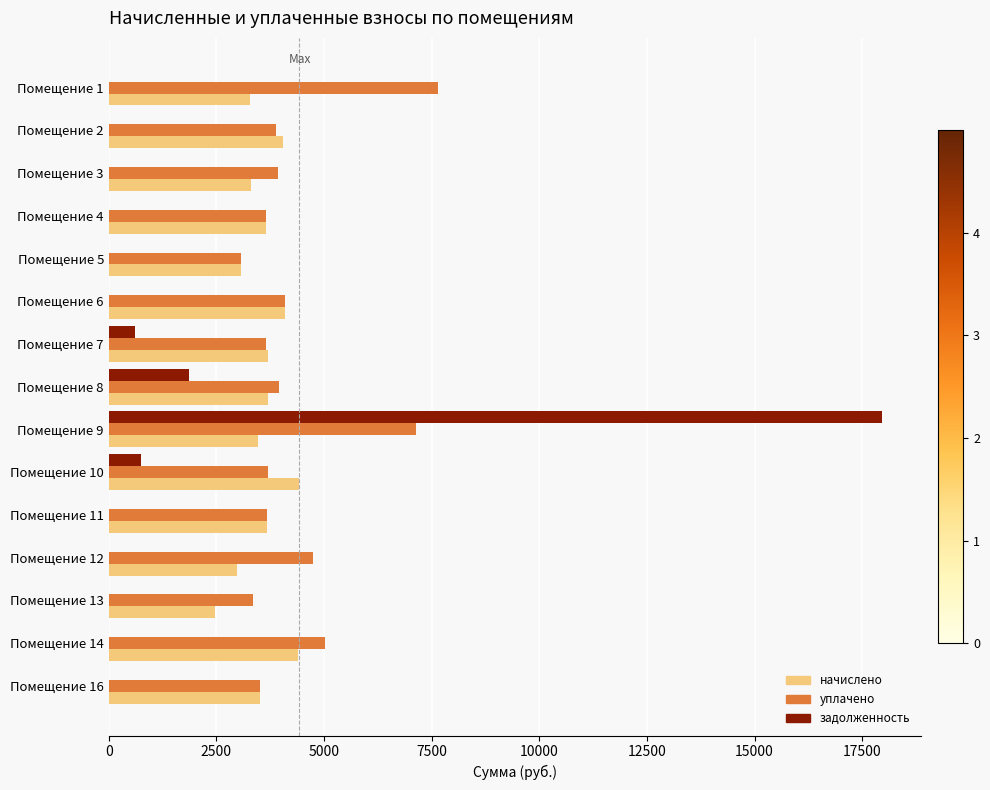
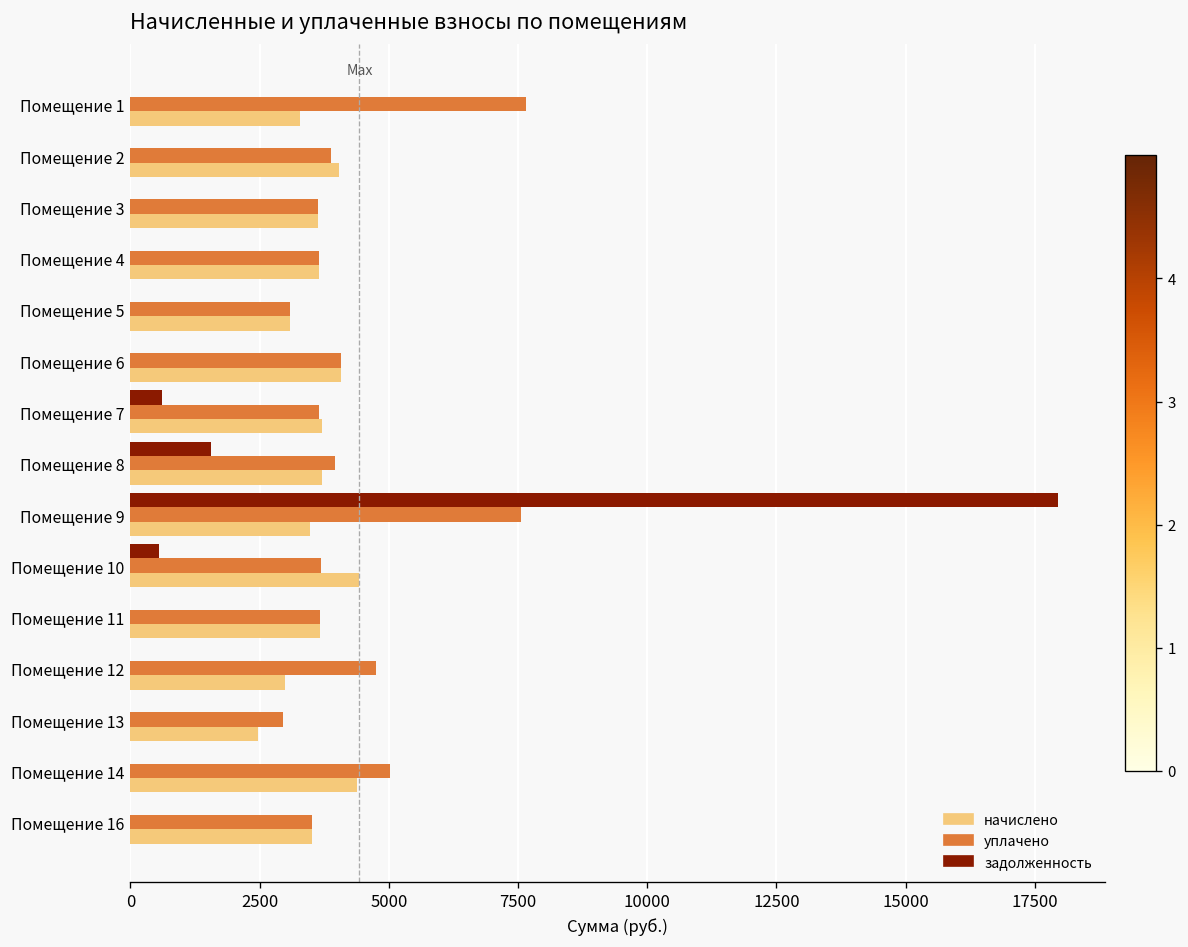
уплачено, Помещение 3: 3900 -> 3600
начислено, Помещение 3: 3300 -> 3600
задолженность, Помещение 8: 1900 -> 1600
уплачено, Помещение 9: 7100 -> 7500
задолженность, Помещение 10: 700 -> 600
уплачено, Помещение 13: 3300 -> 3000
